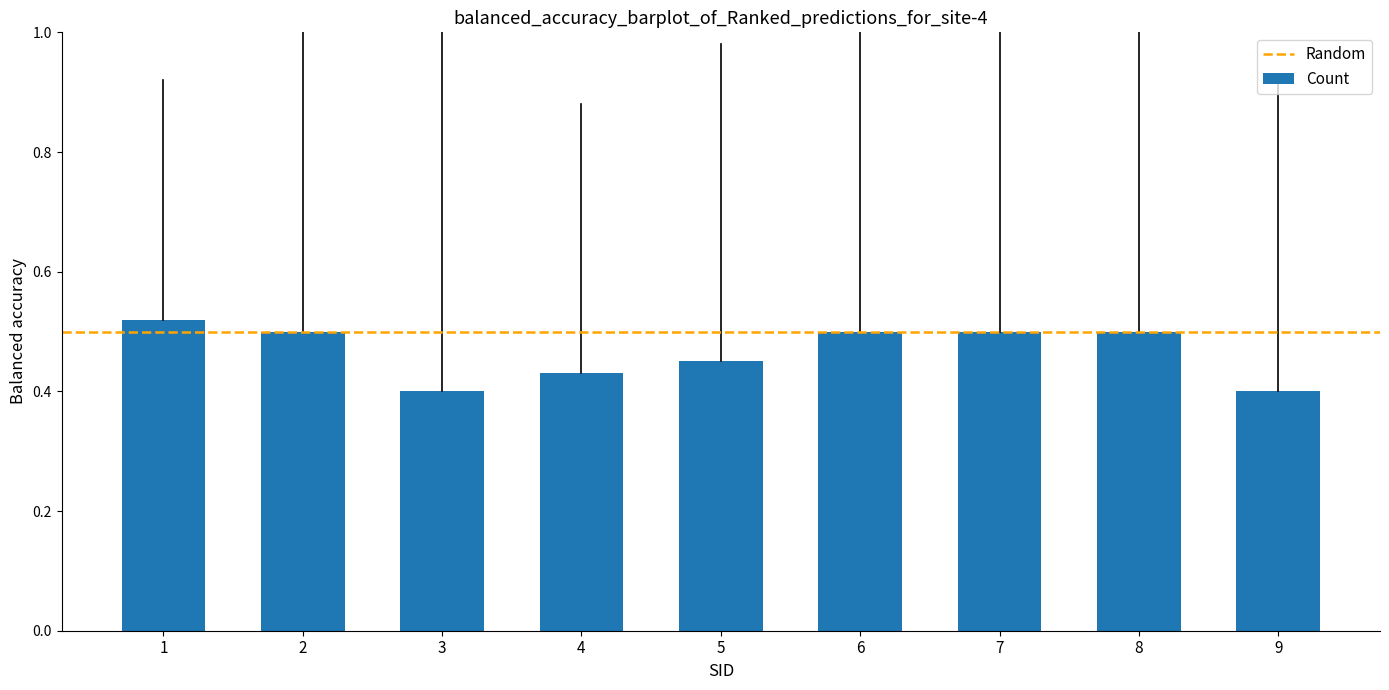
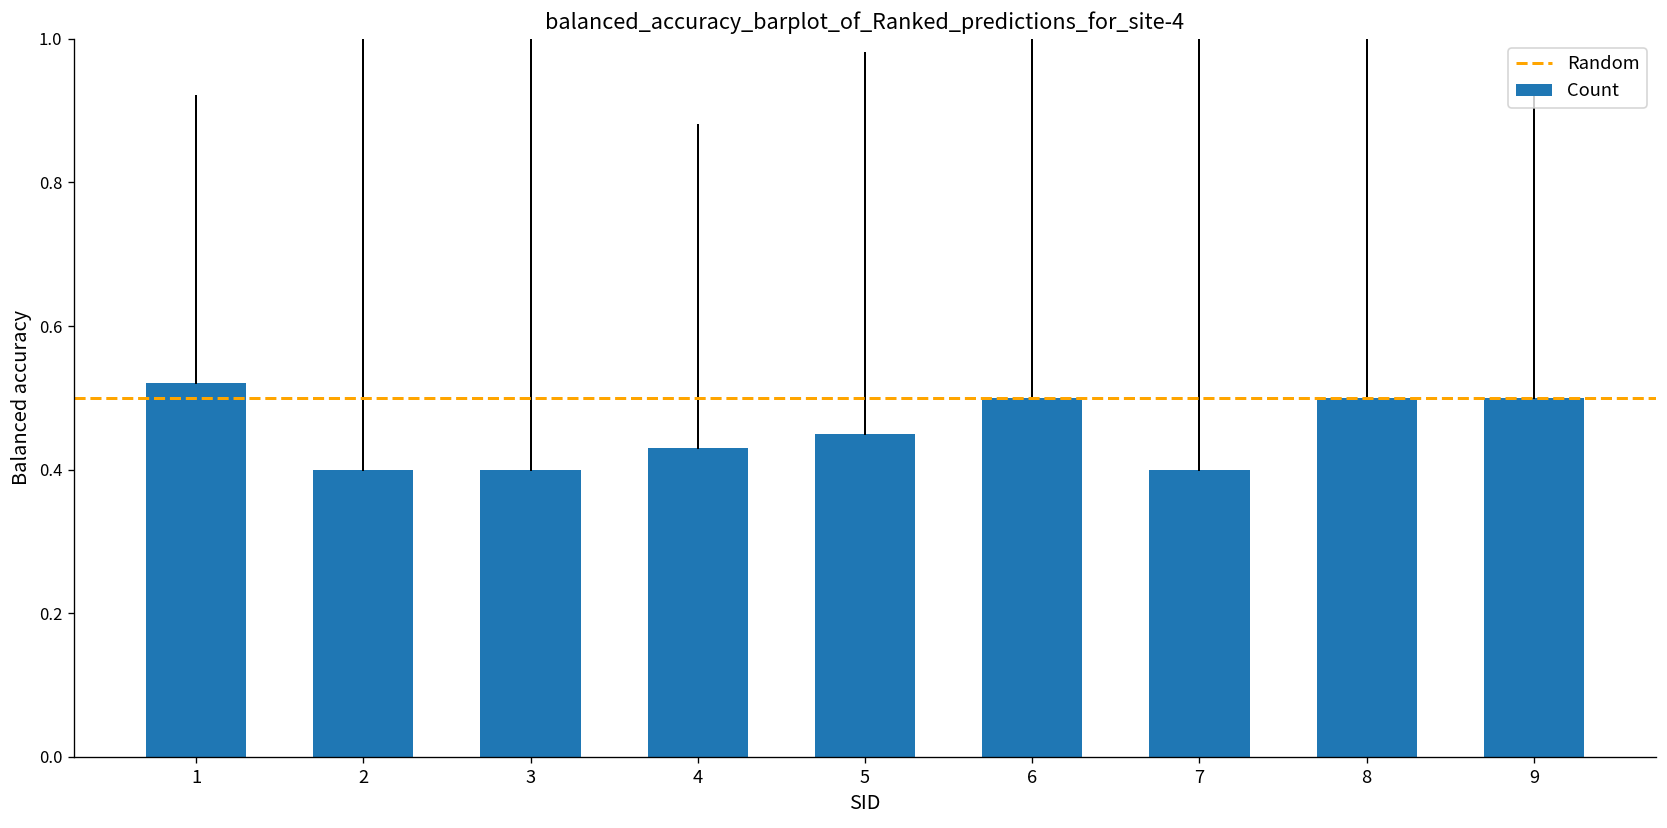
Count, 2: 0.5 -> 0.4
Count, 7: 0.5 -> 0.4
Count, 9: 0.4 -> 0.5
